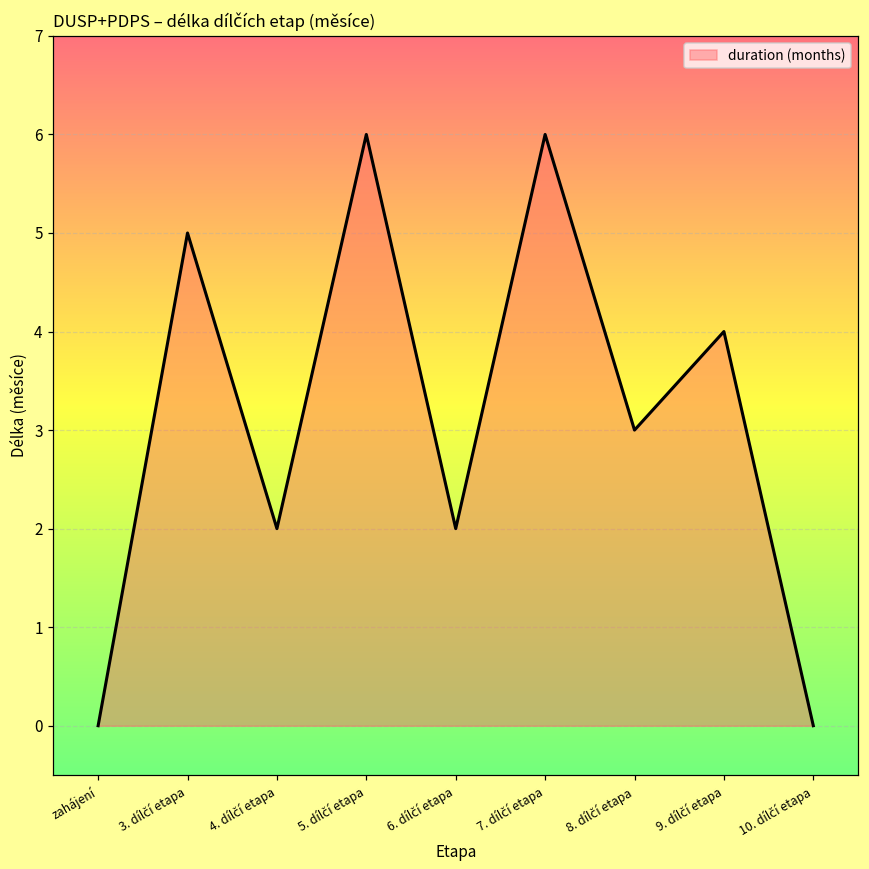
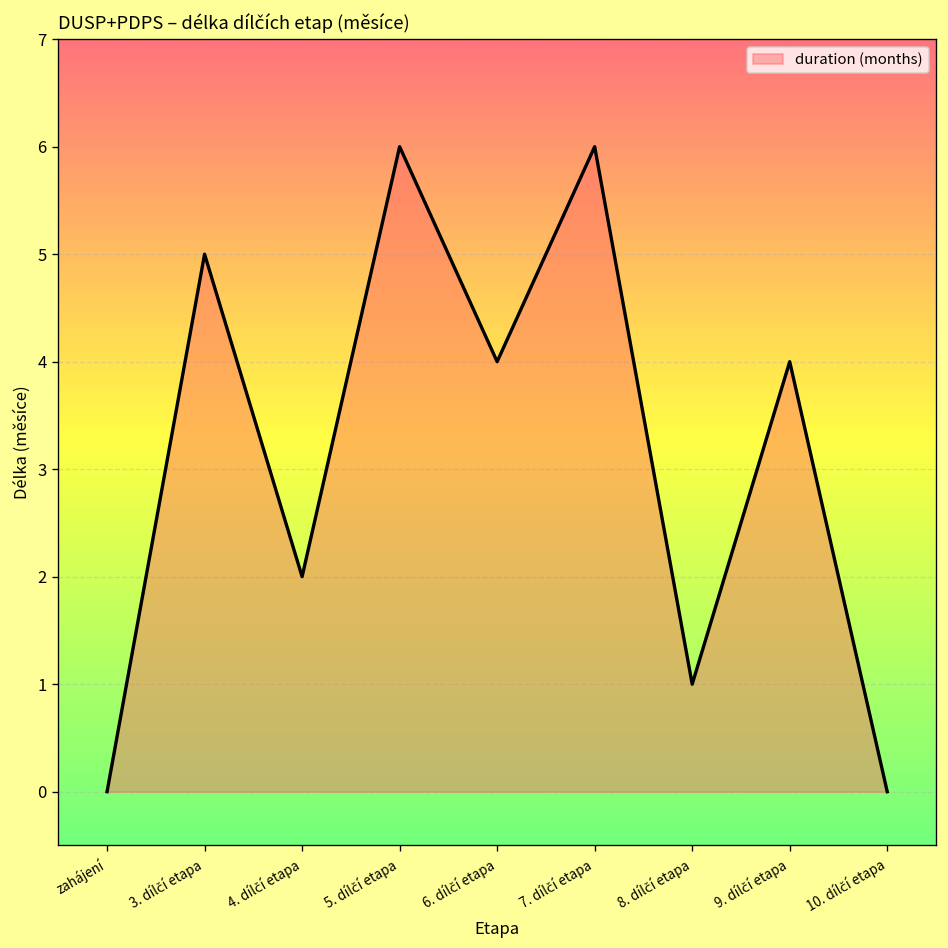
6. dílčí etapa: 2 -> 4
8. dílčí etapa: 3 -> 1
